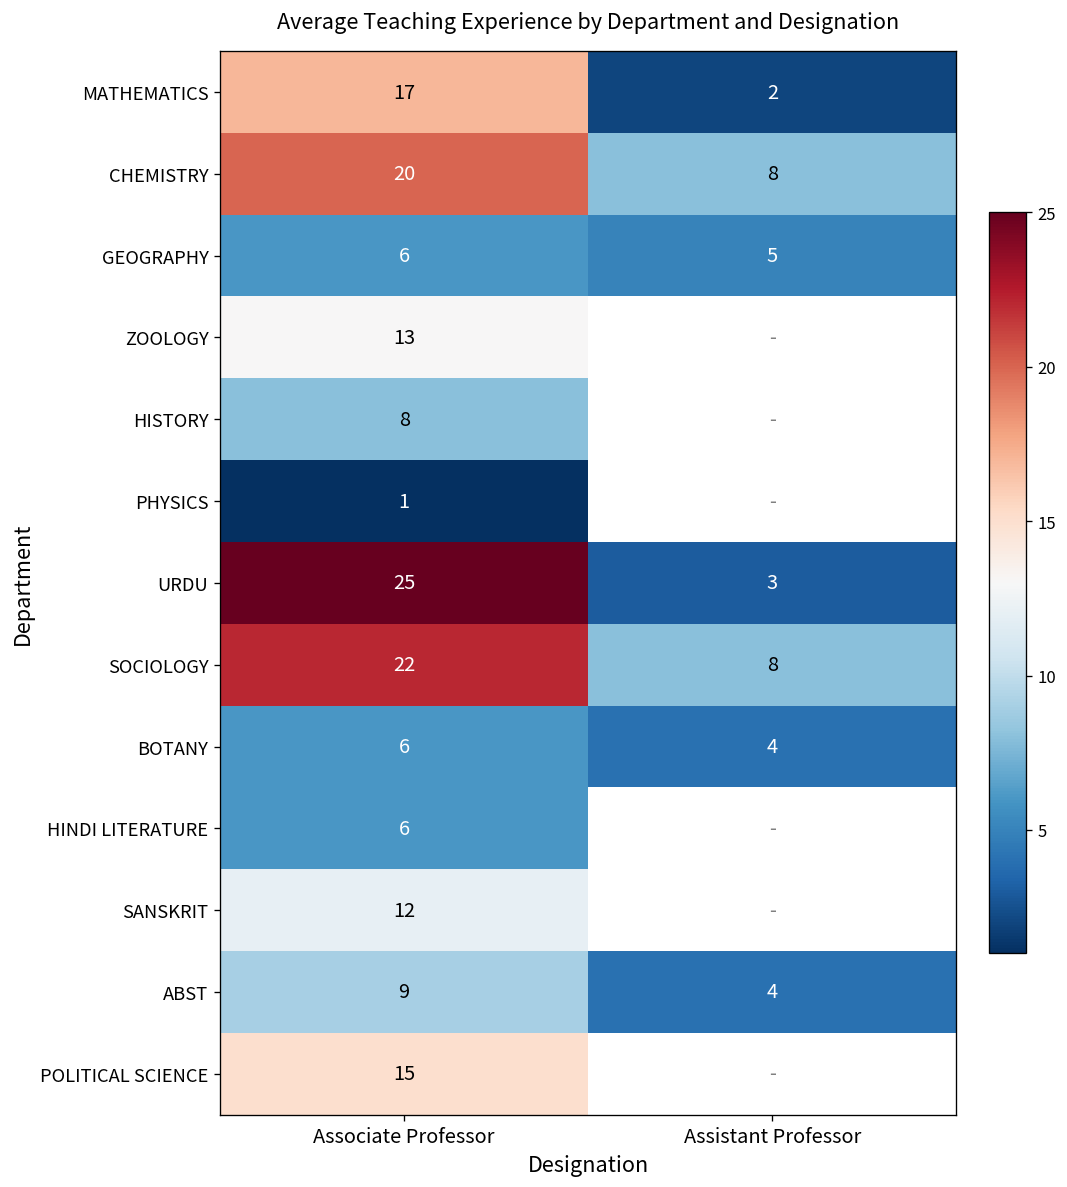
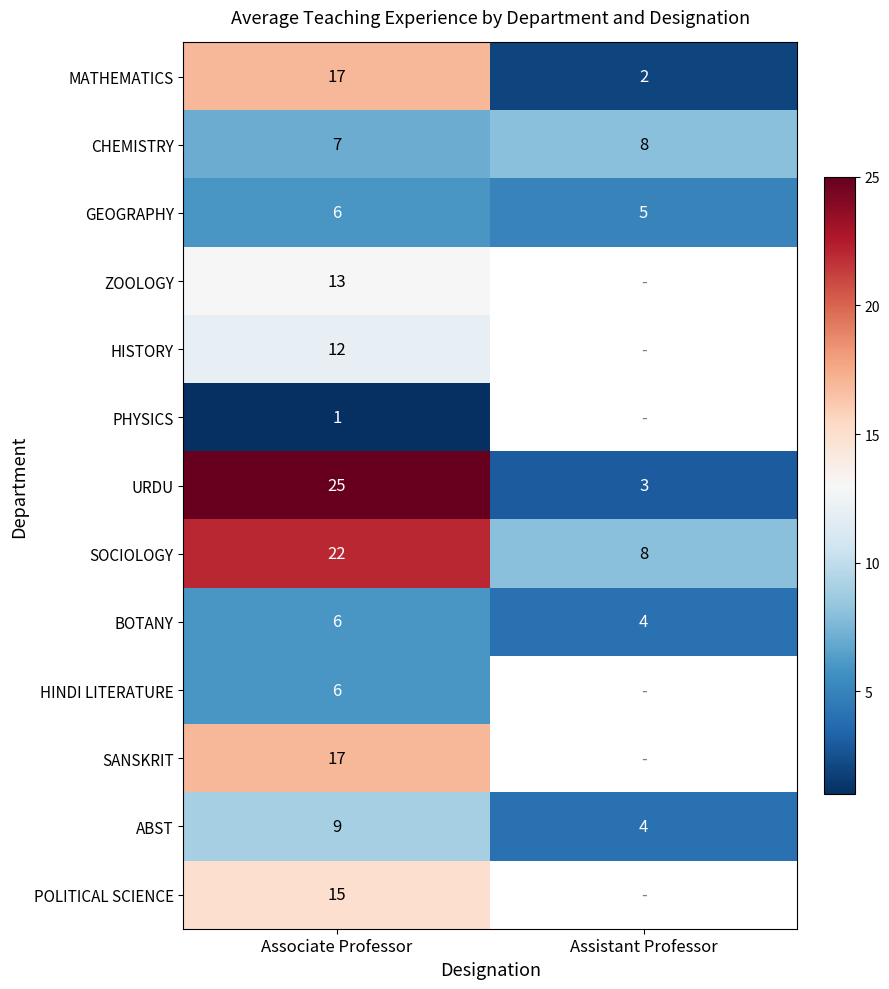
CHEMISTRY, Associate Professor: 20 -> 7
HISTORY, Associate Professor: 8 -> 12
SANSKRIT, Associate Professor: 12 -> 17
